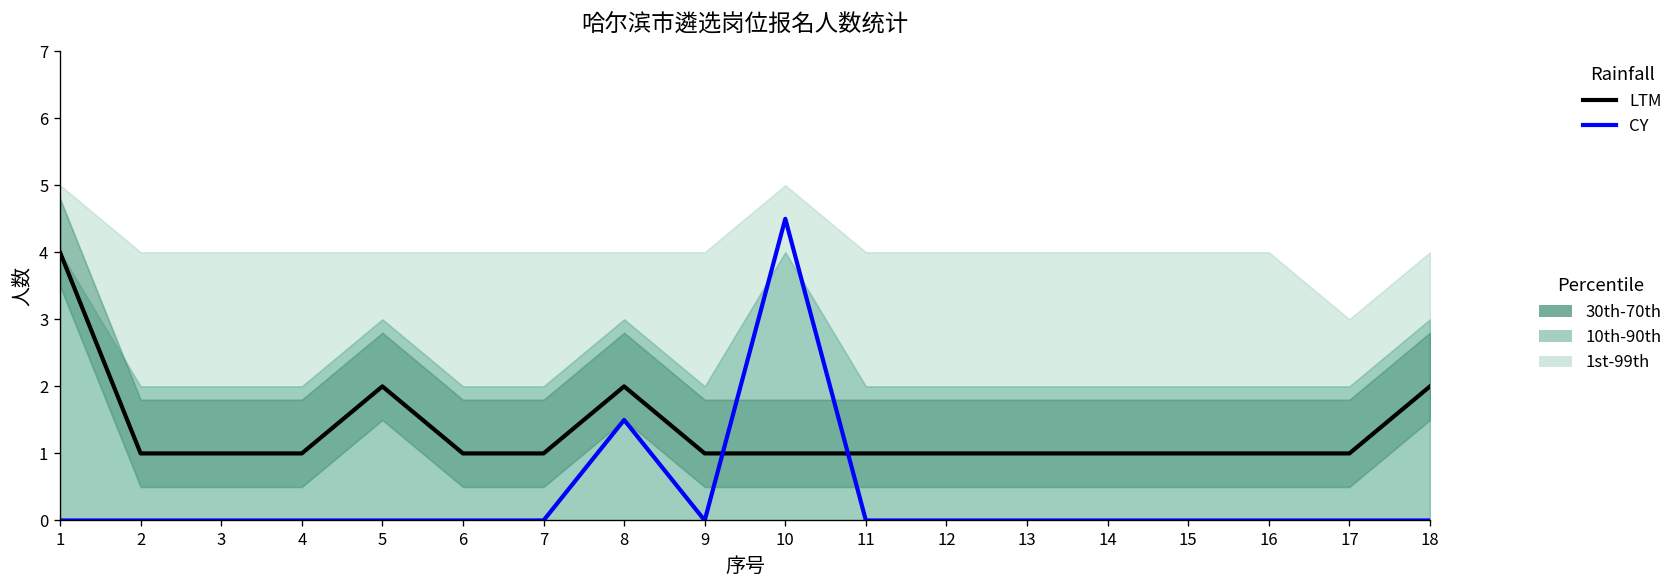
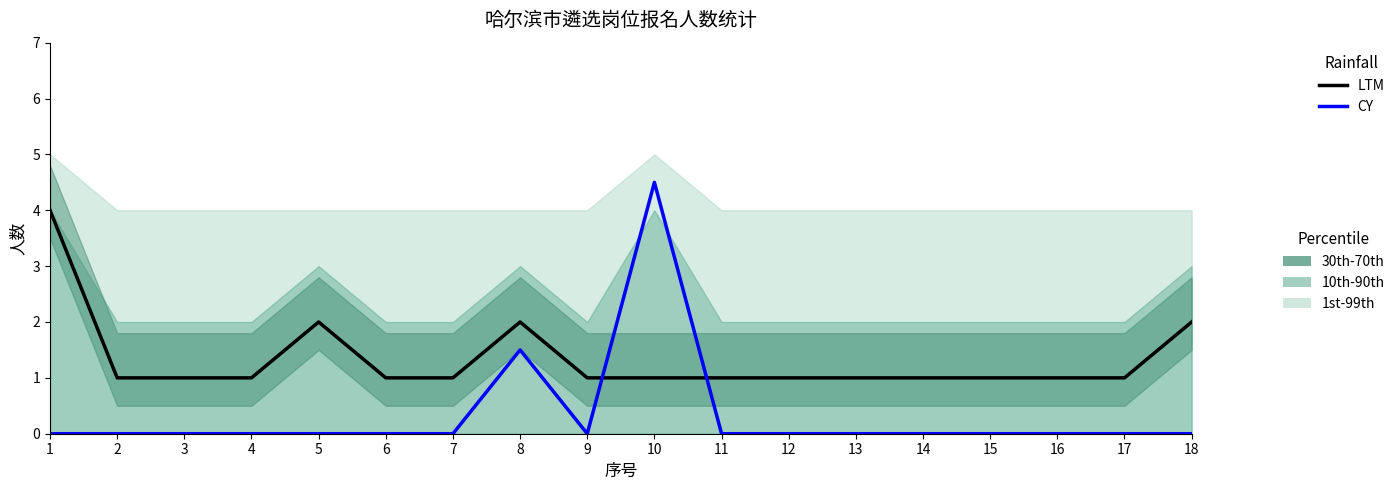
1st-99th, 17: 3 -> 4
